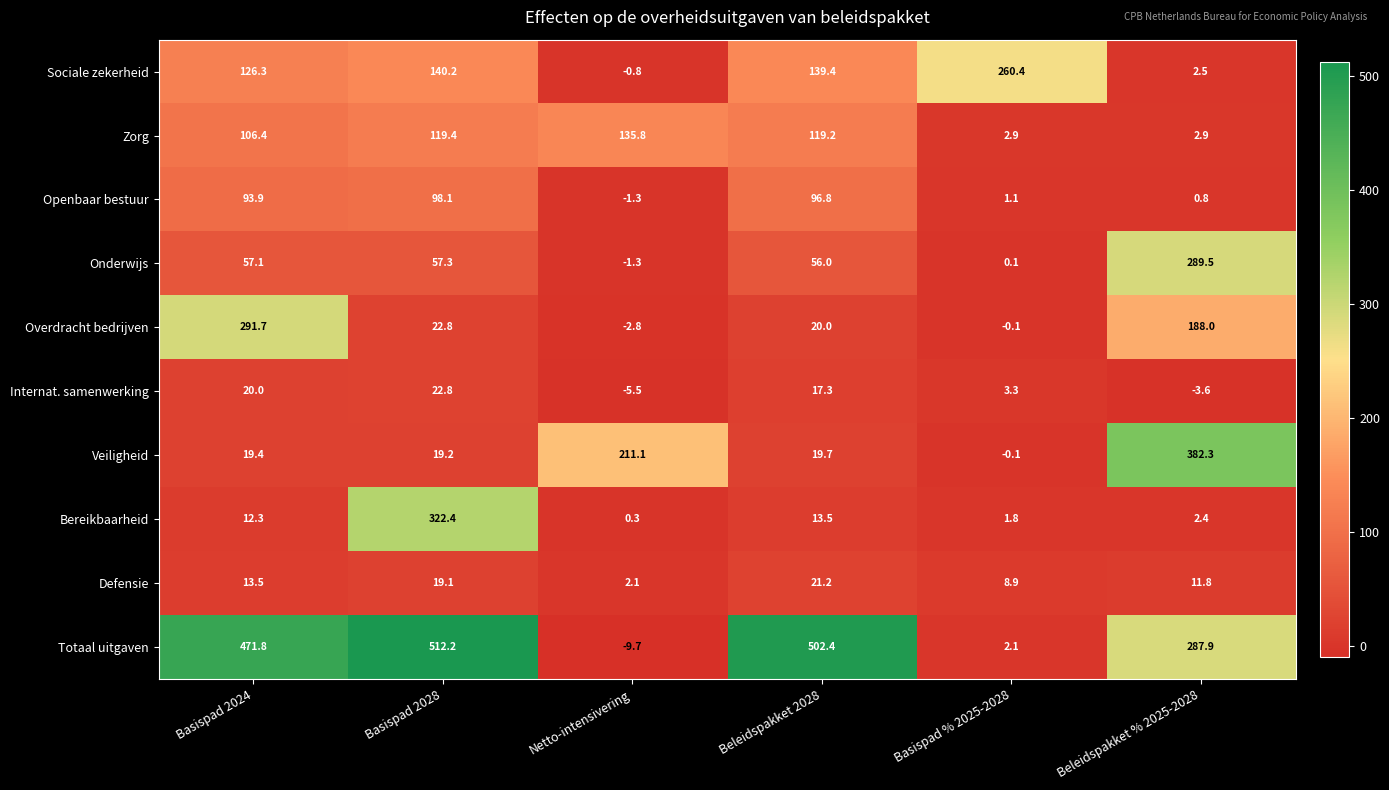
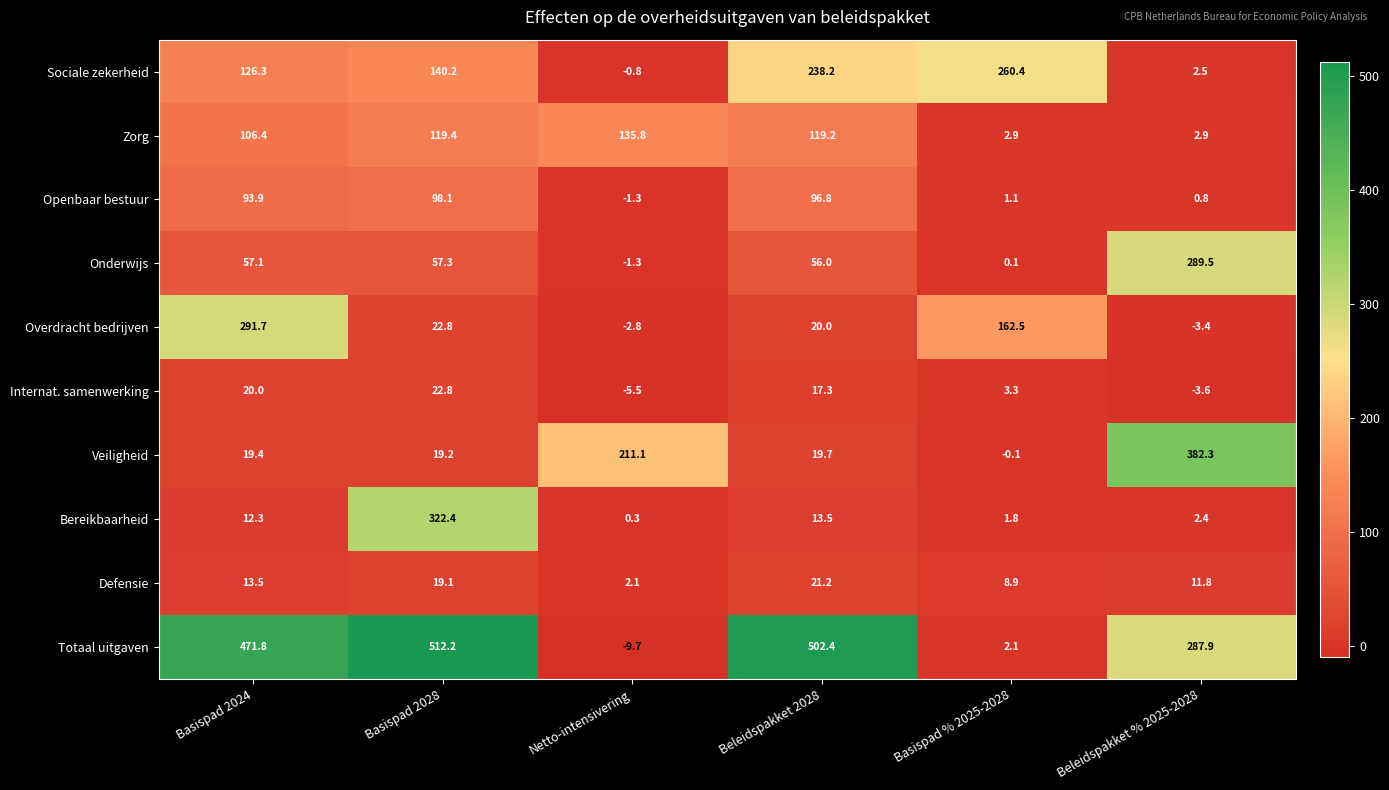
Sociale zekerheid, Beleidspakket 2028: 139.4 -> 238.2
Overdracht bedrijven, Basispad % 2025-2028: -0.1 -> 162.5
Overdracht bedrijven, Beleidspakket % 2025-2028: 188.0 -> -3.4
